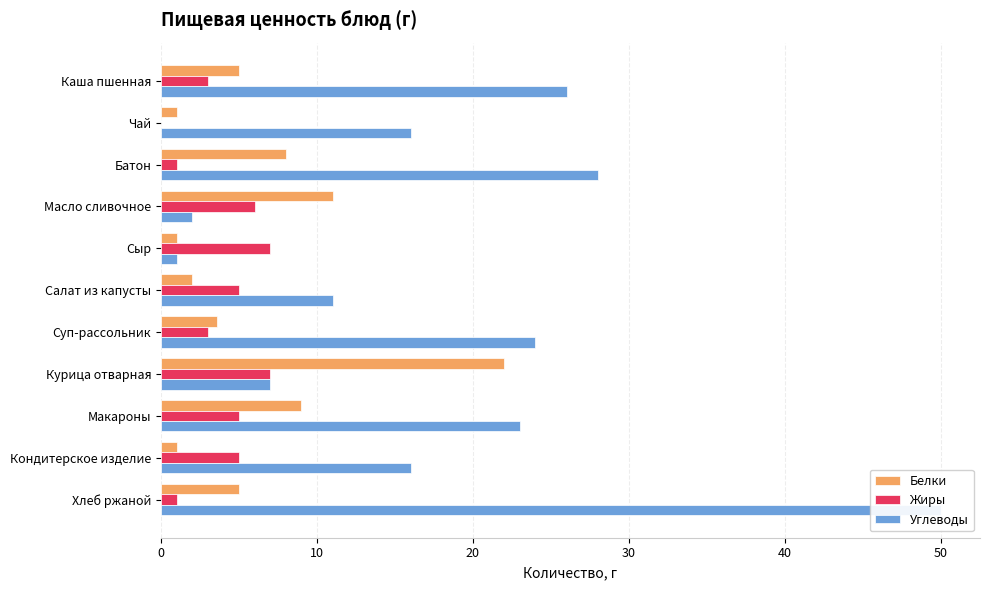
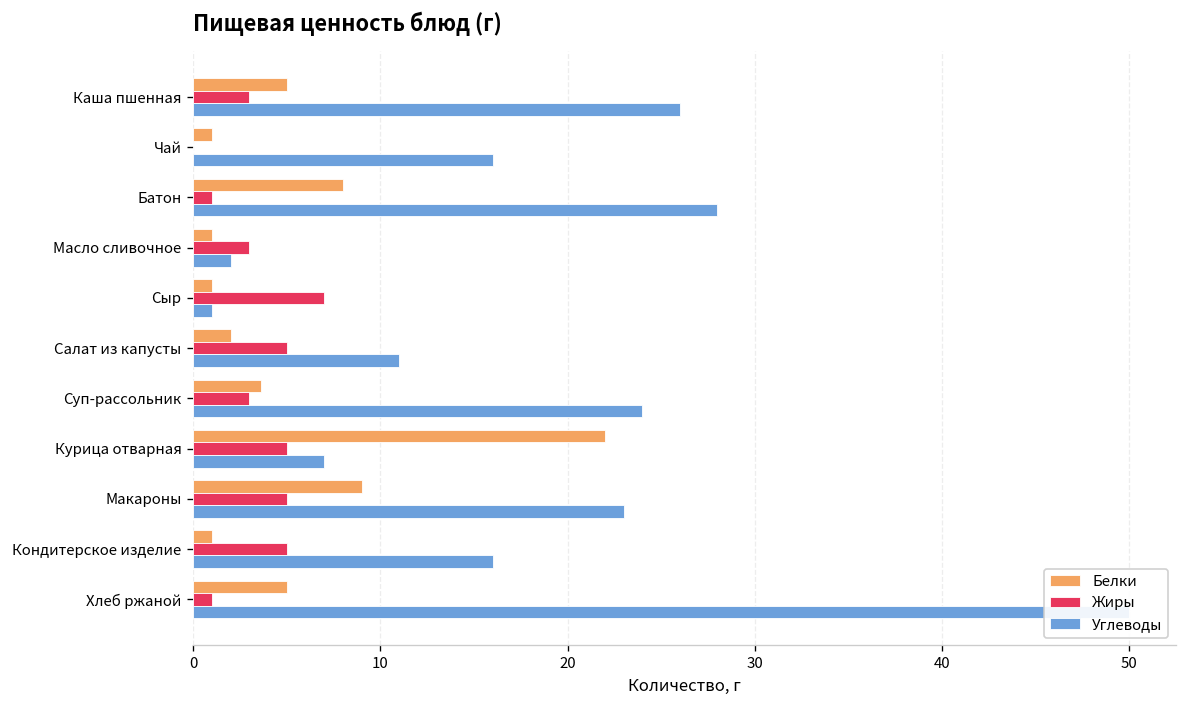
Белки, Масло сливочное: 11 -> 1
Жиры, Масло сливочное: 6 -> 3
Жиры, Курица отварная: 7 -> 5
